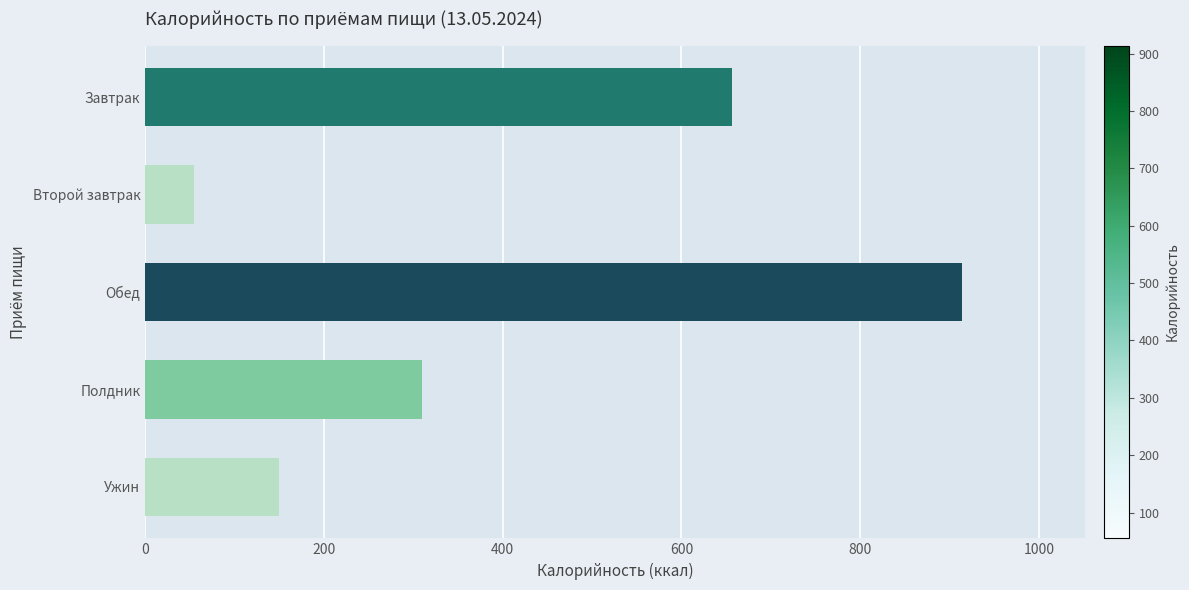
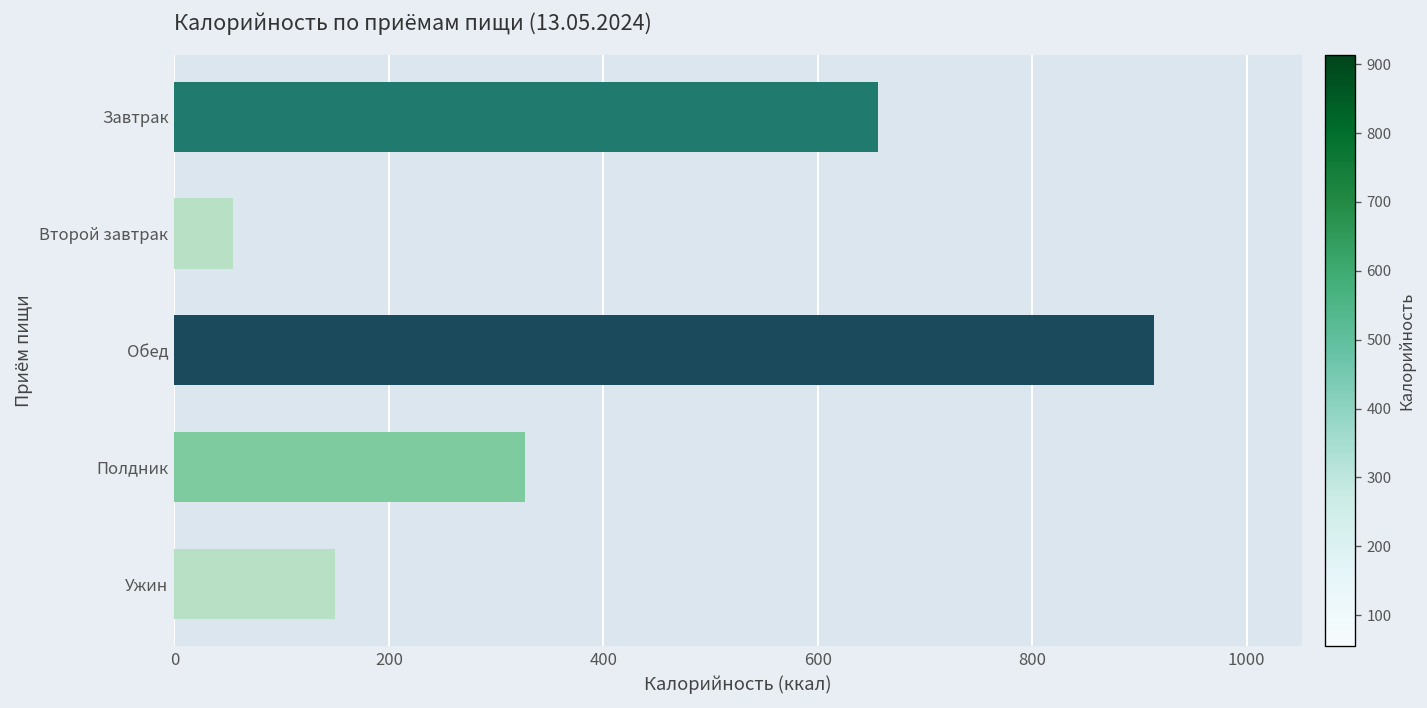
Полдник: 310 -> 330
